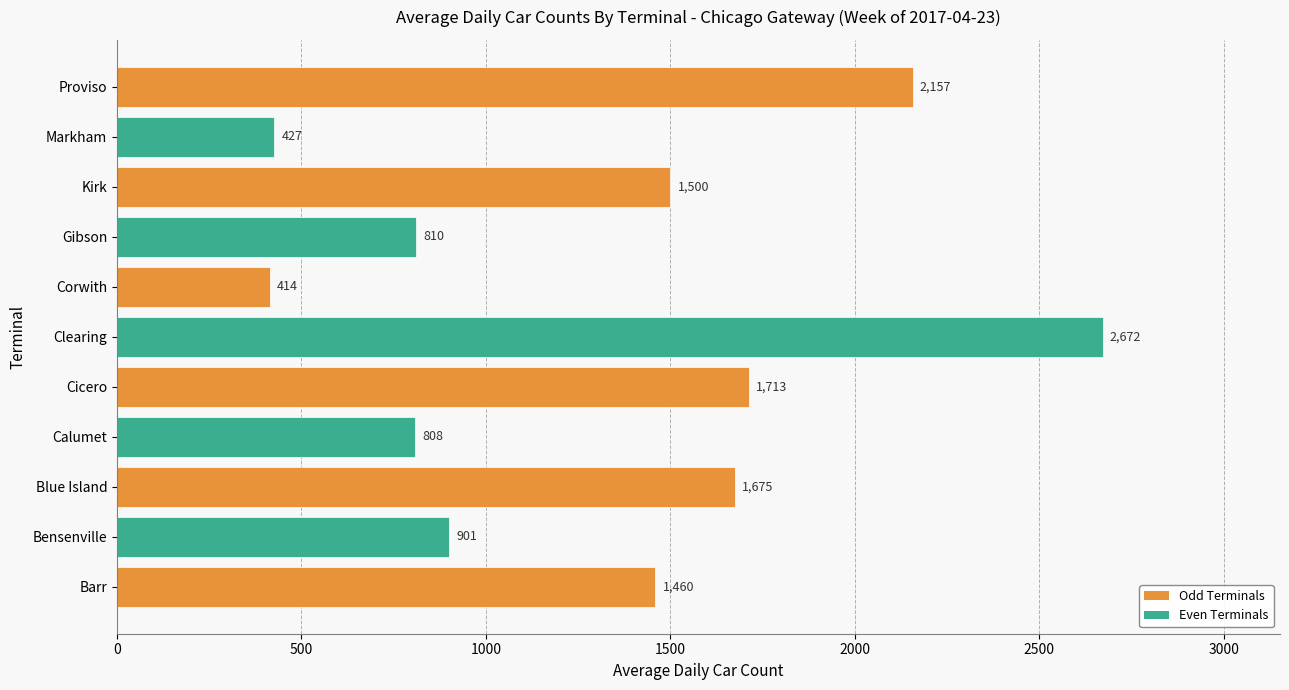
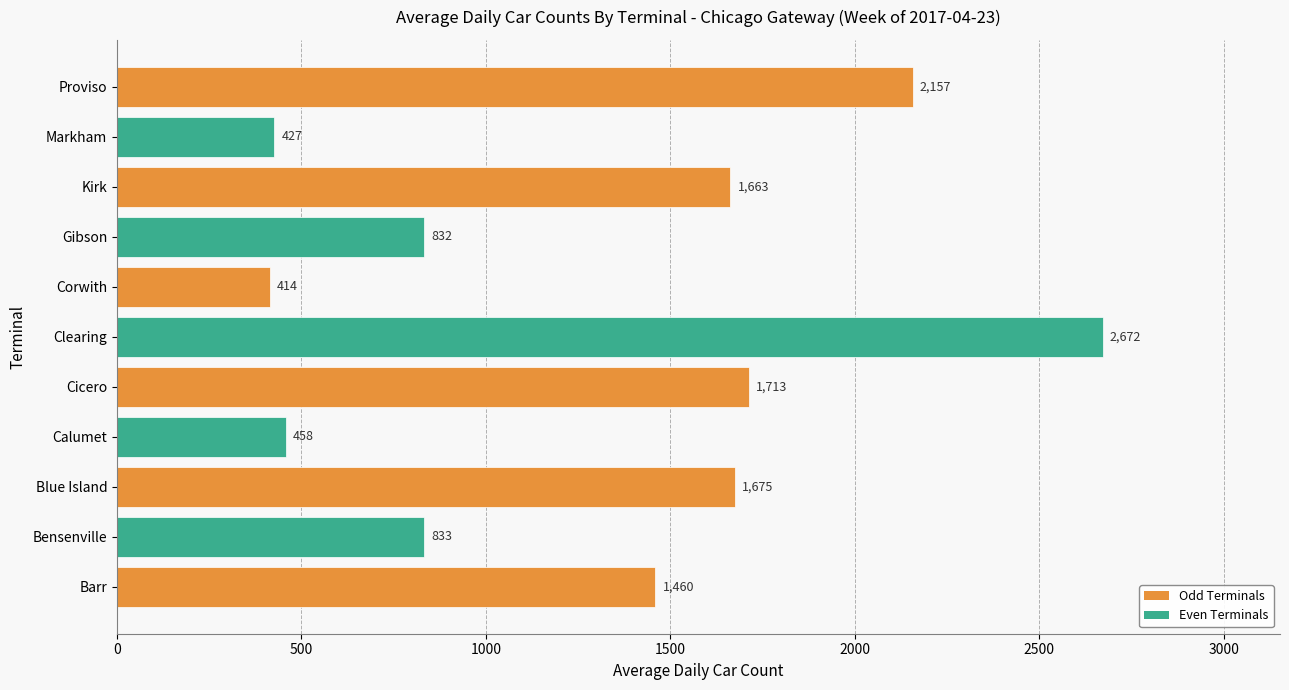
Kirk: 1,500 -> 1,663
Gibson: 810 -> 832
Calumet: 808 -> 458
Bensenville: 901 -> 833
